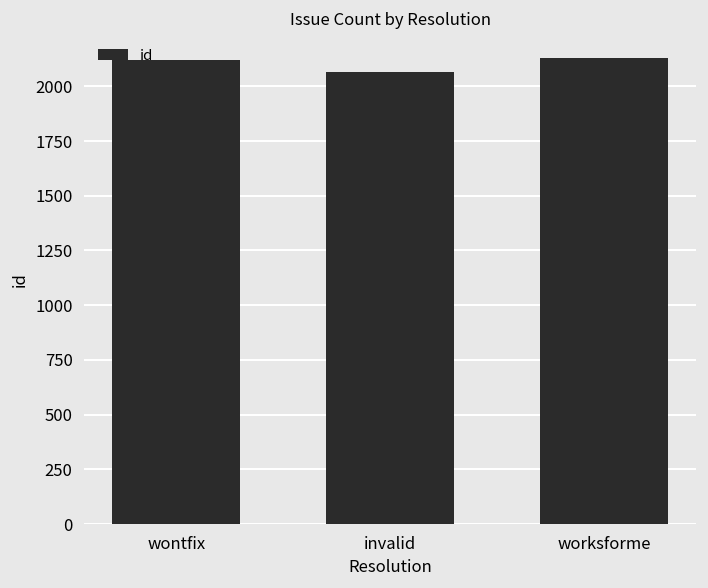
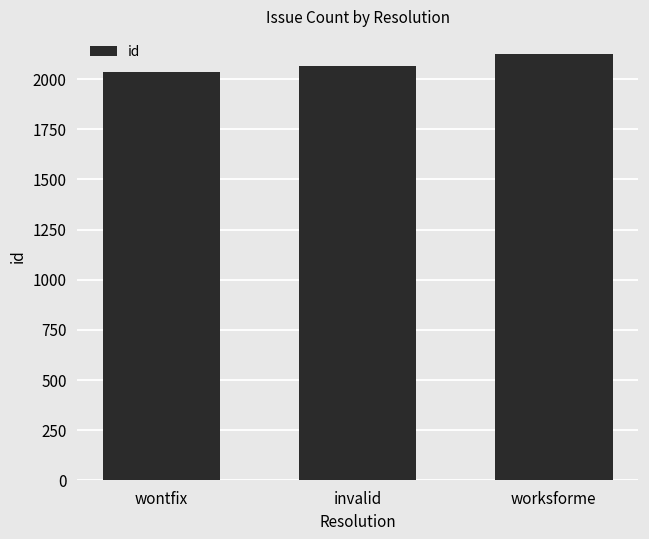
wontfix: 2120 -> 2030
